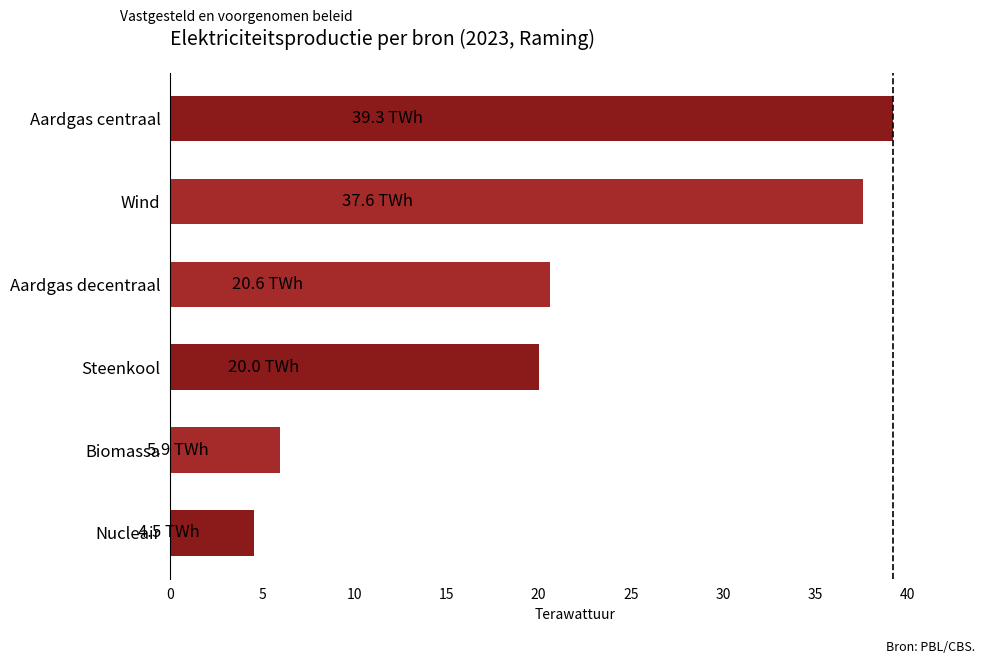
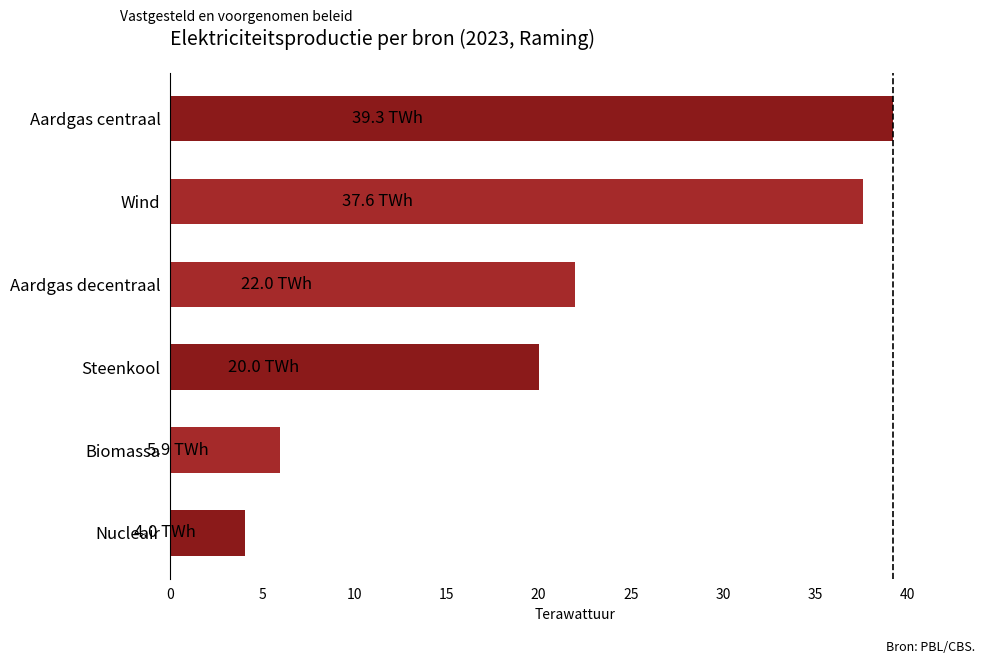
Aardgas decentraal: 20.6 -> 22.0
Nucleair: 4.5 -> 4.0
